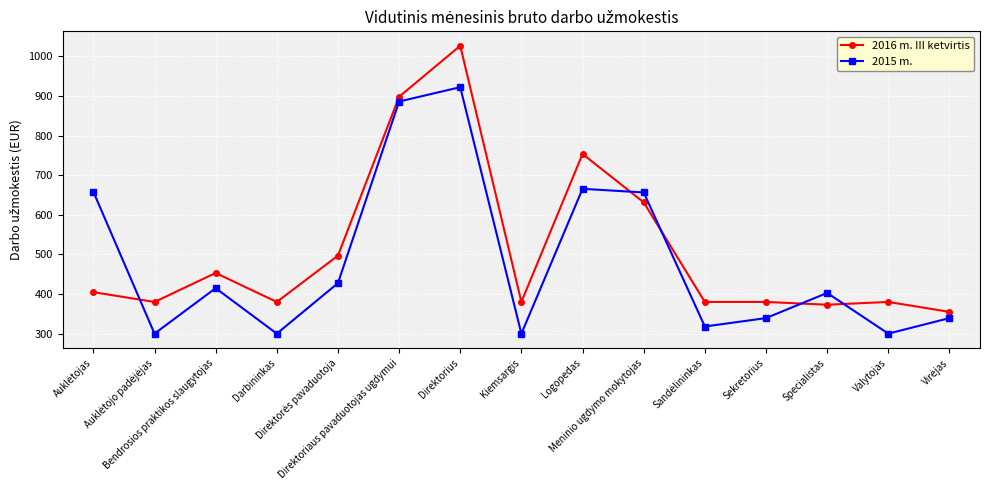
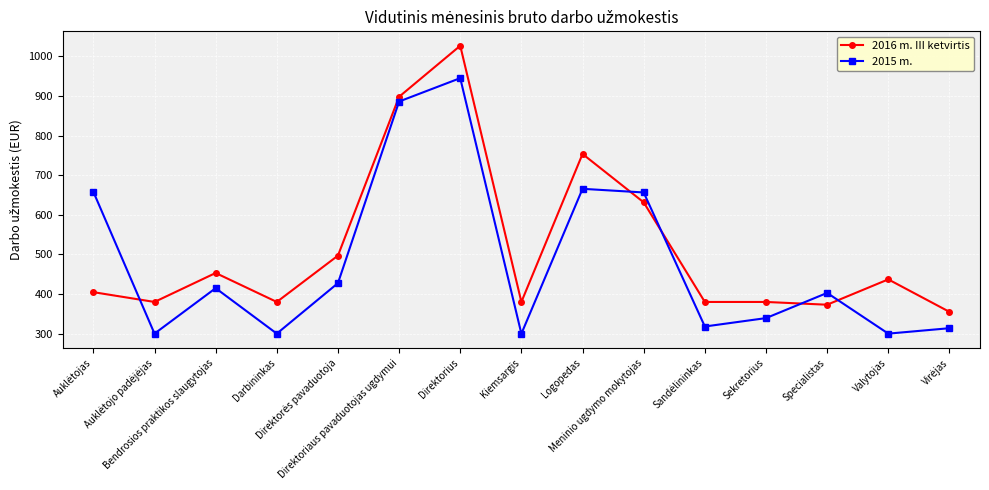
2015 m., Direktorius: 920 -> 950
2016 m. III ketvirtis, Valytojas: 380 -> 440
2015 m., Virėjas: 340 -> 310
